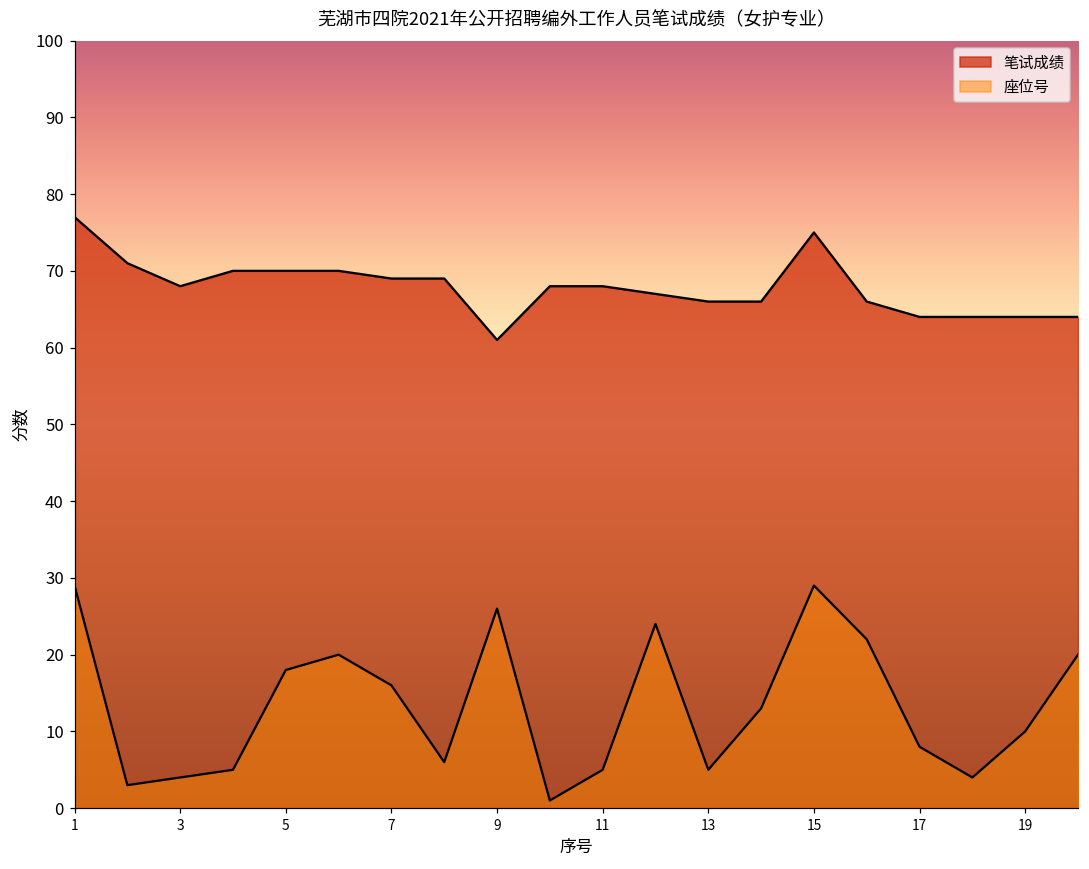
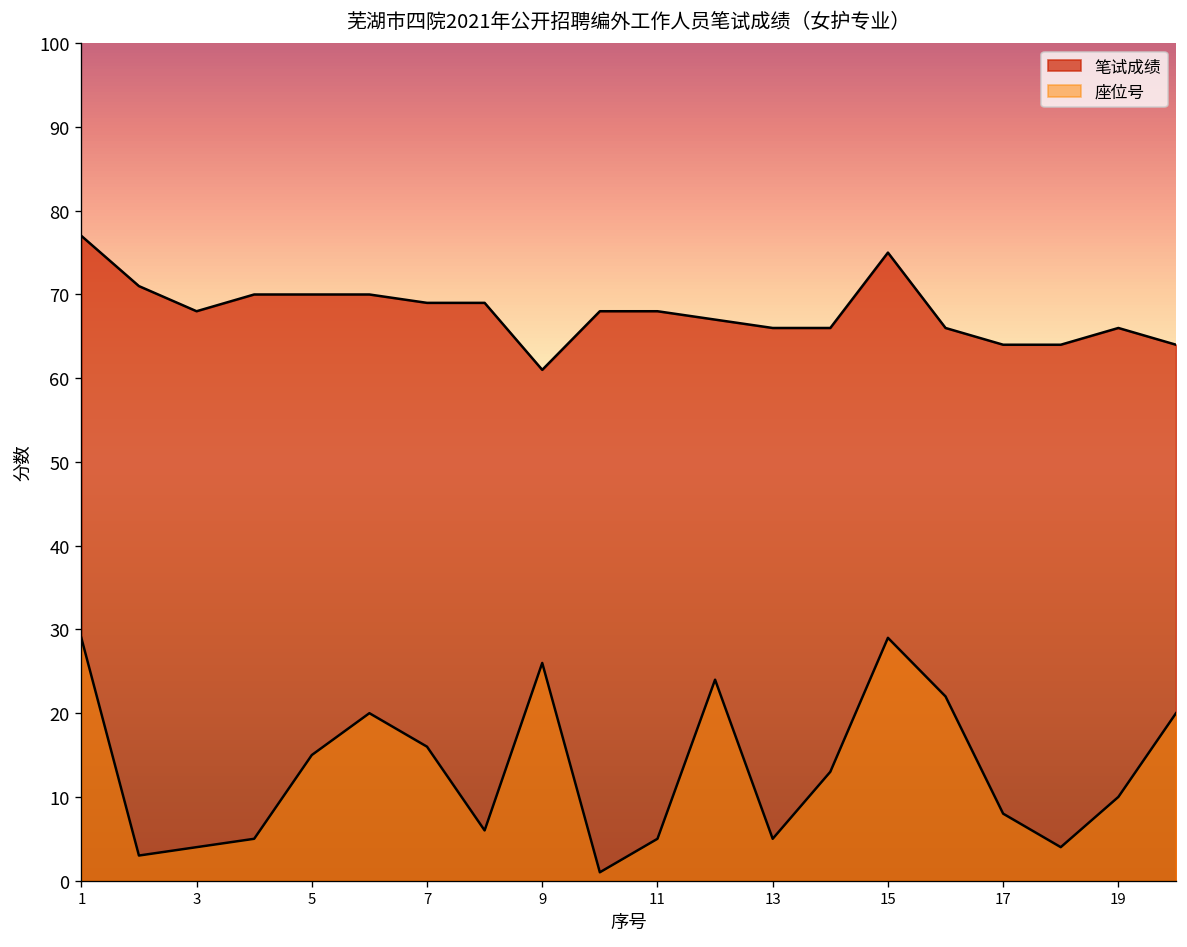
座位号, 5: 18 -> 15
笔试成绩, 19: 64 -> 66
